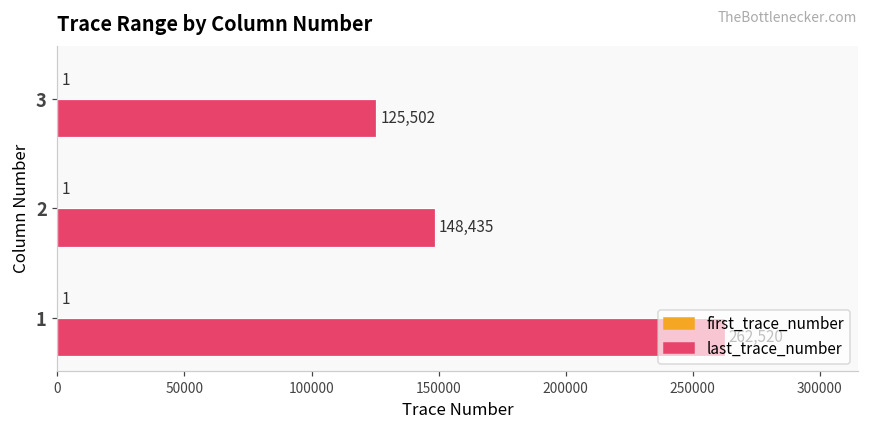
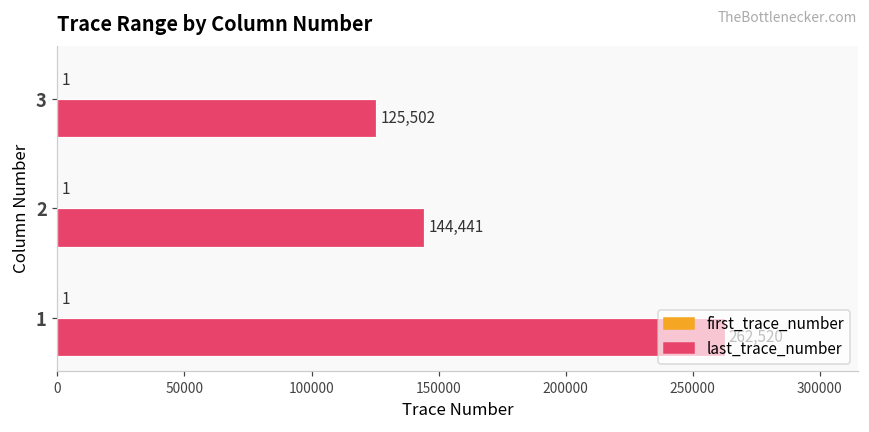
last_trace_number, 2: 148,435 -> 144,441
